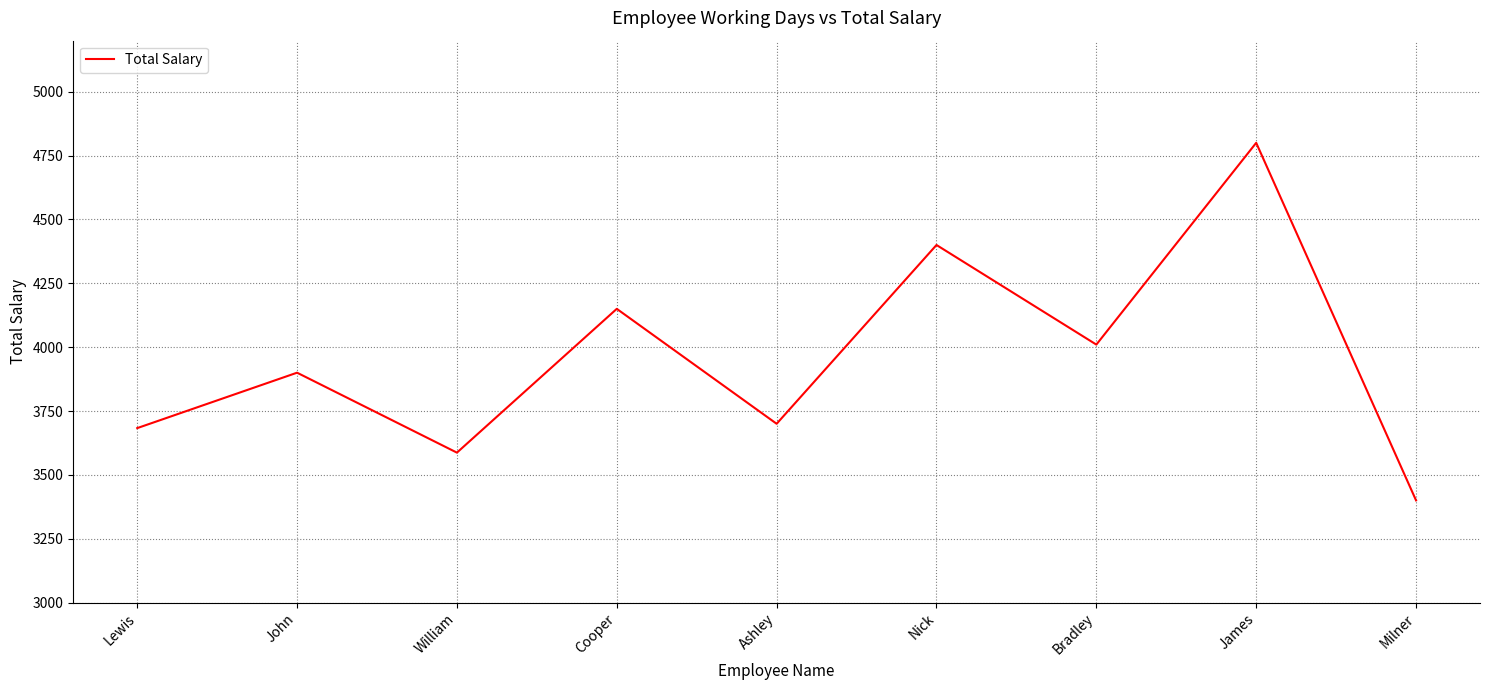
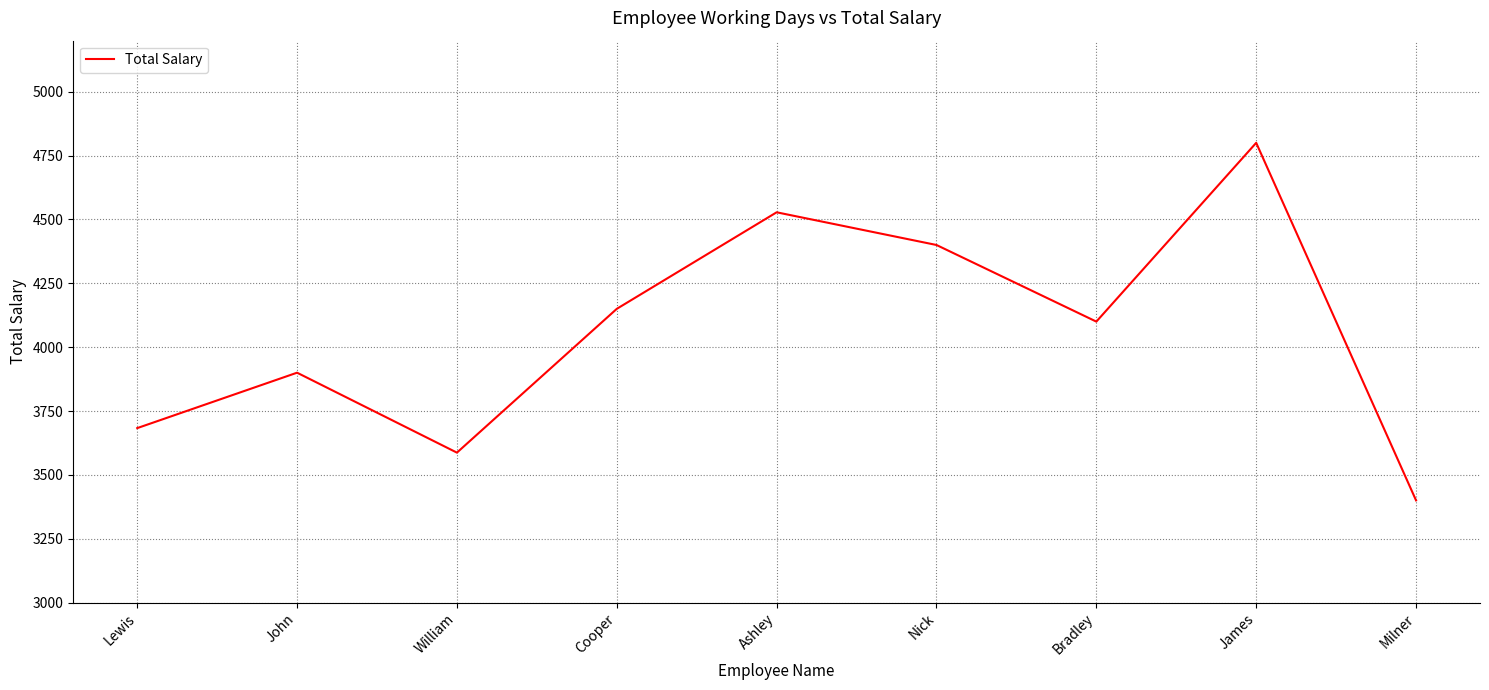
Ashley: 3700 -> 4530
Bradley: 4010 -> 4100
